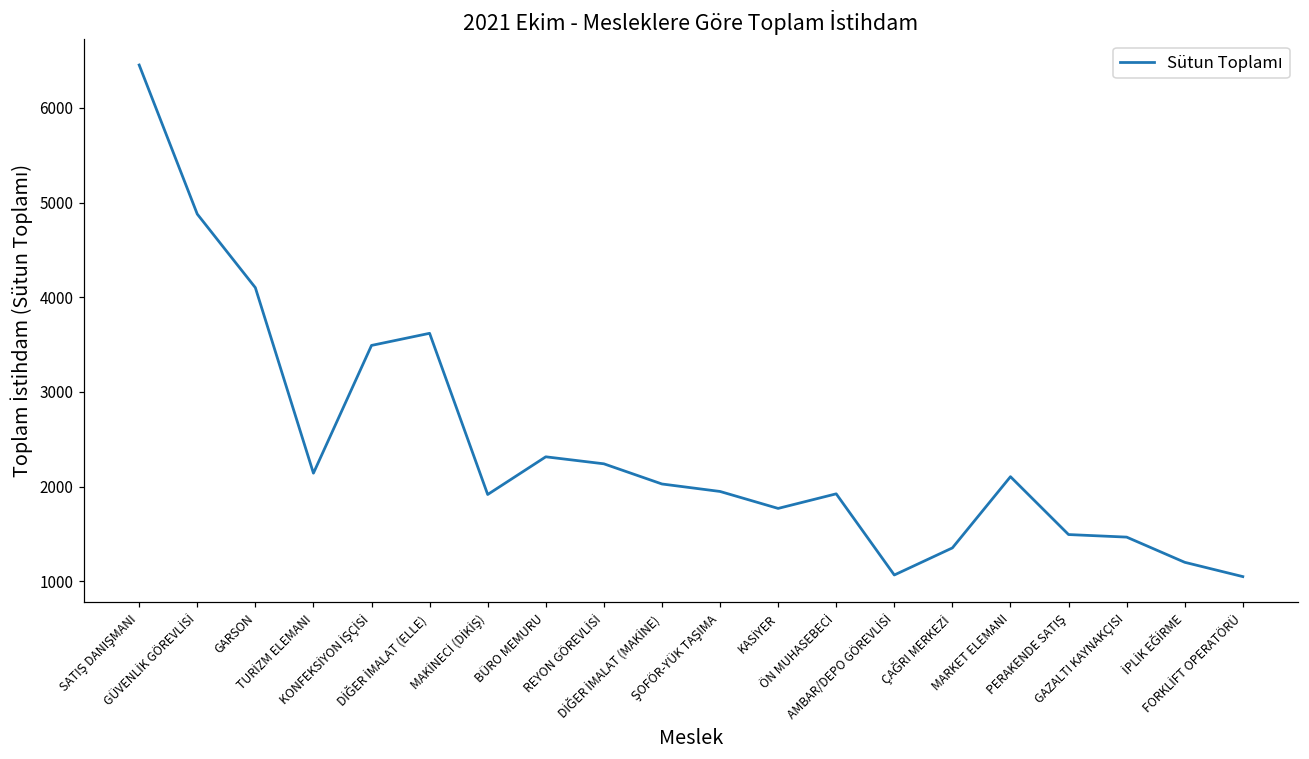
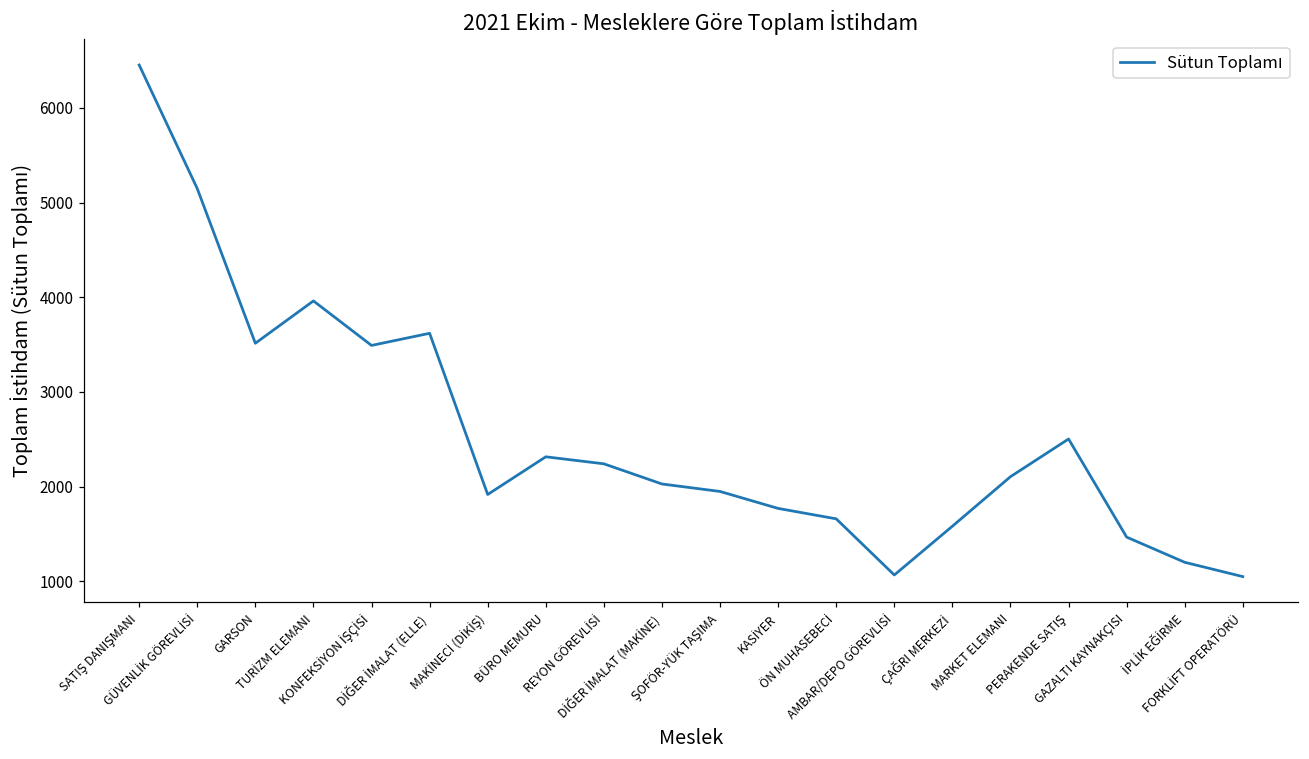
GÜVENLİK GÖREVLİSİ: 4900 -> 5100
GARSON: 4100 -> 3500
TURİZM ELEMANI: 2100 -> 4000
ÖN MUHASEBECİ: 1900 -> 1700
ÇAĞRI MERKEZİ: 1400 -> 1600
PERAKENDE SATIŞ: 1500 -> 2500
